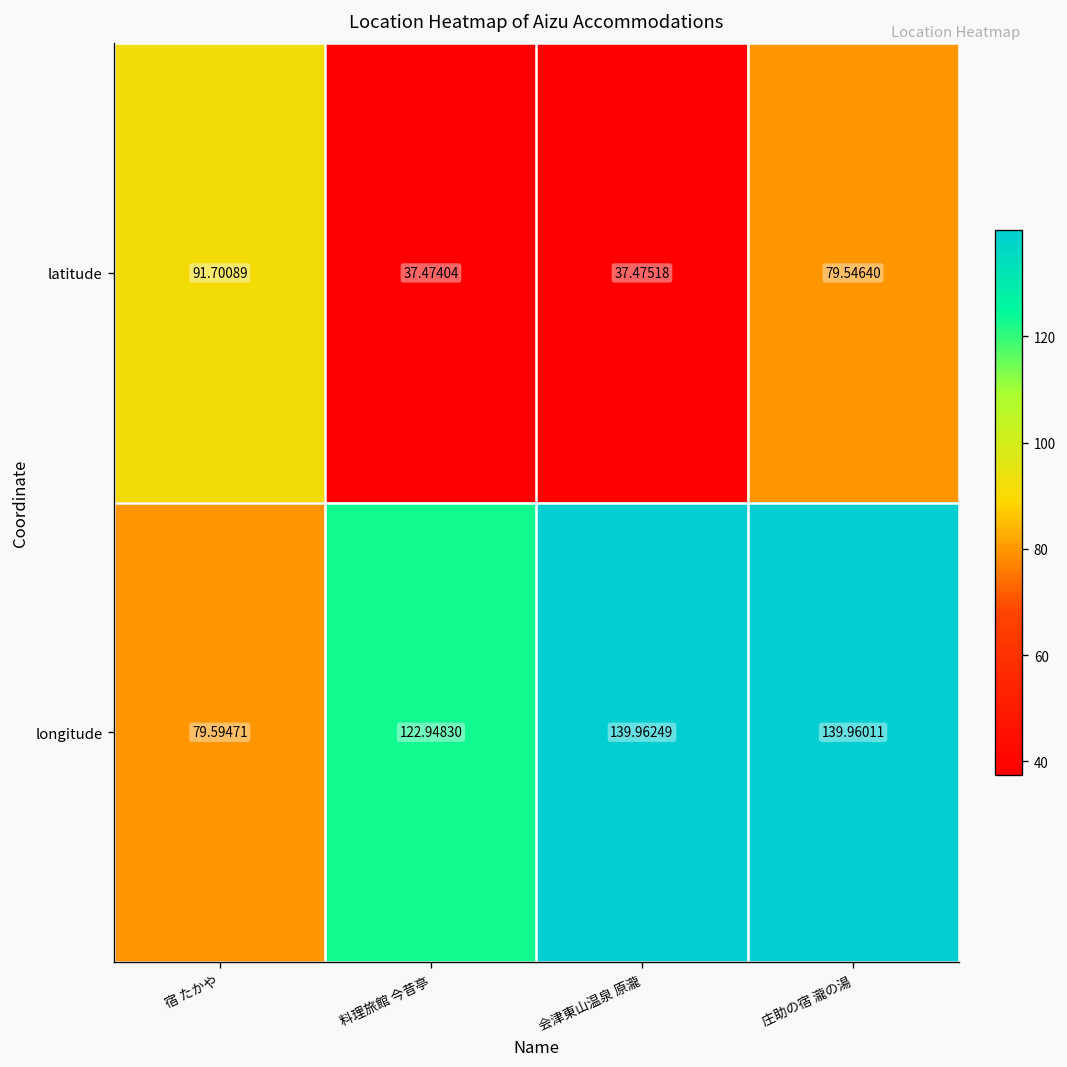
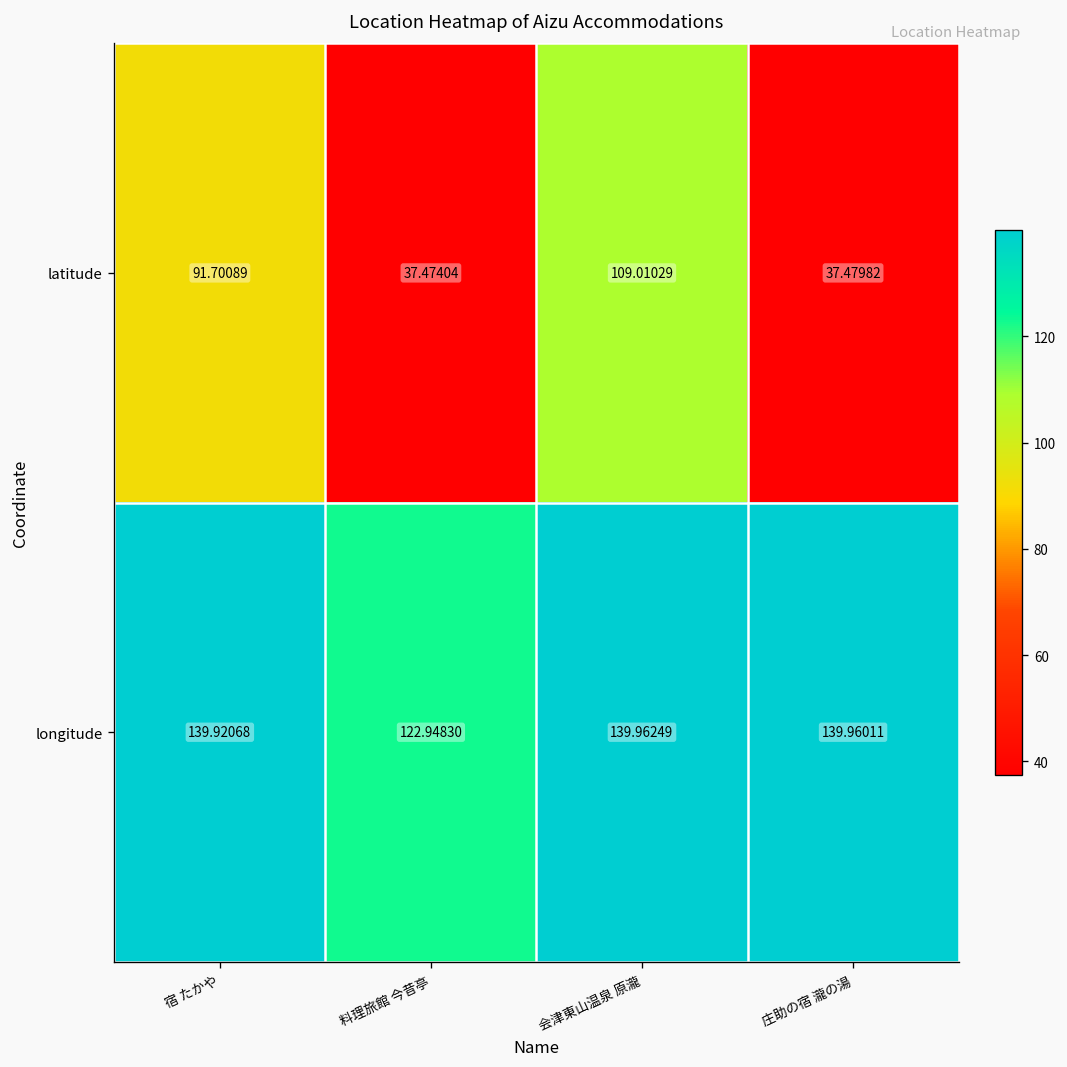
latitude, 会津東山温泉 原瀧: 37.47518 -> 109.01029
latitude, 庄助の宿 瀧の湯: 79.54640 -> 37.47982
longitude, 宿 たかや: 79.59471 -> 139.92068
